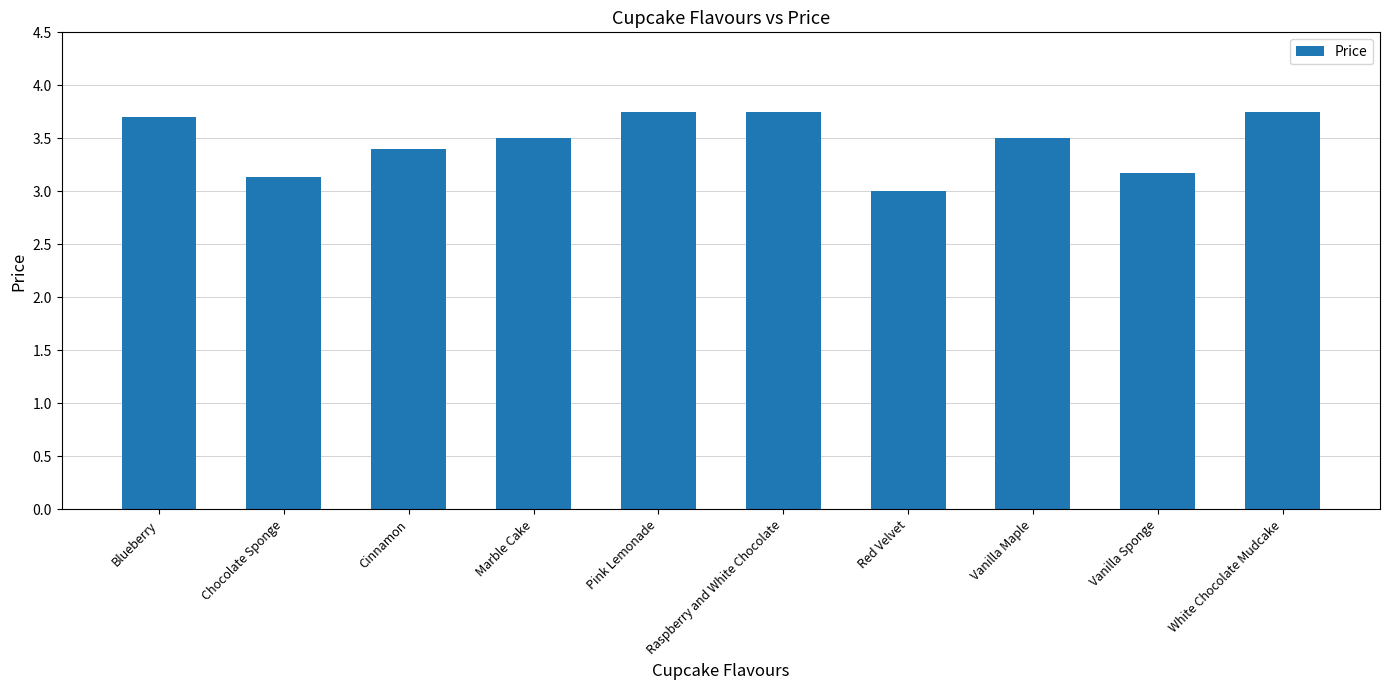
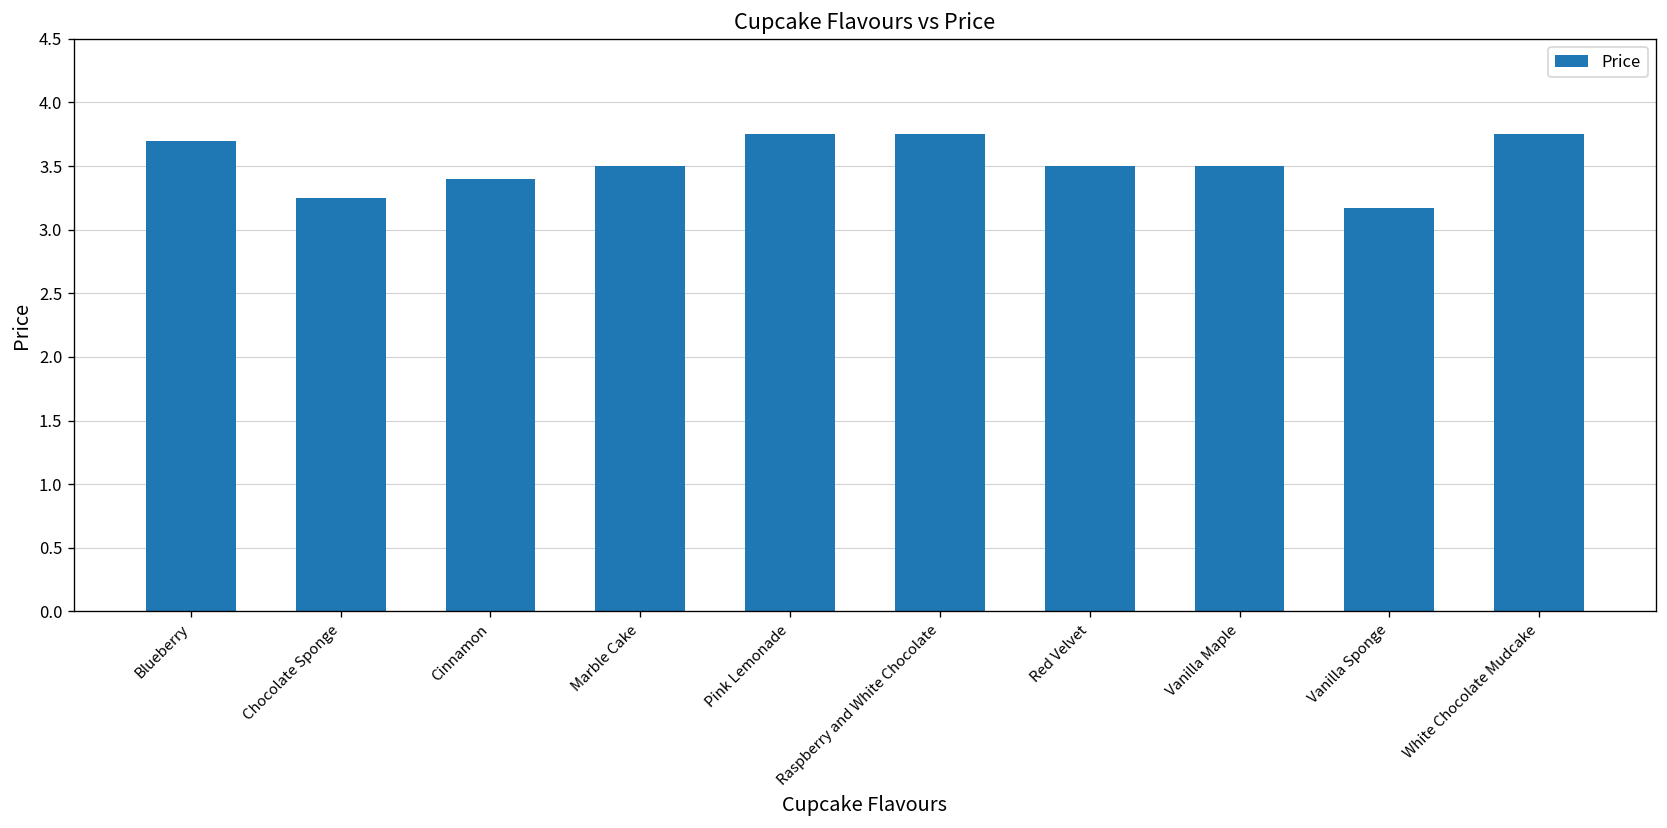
Chocolate Sponge: 3.14 -> 3.25
Red Velvet: 3.0 -> 3.5
